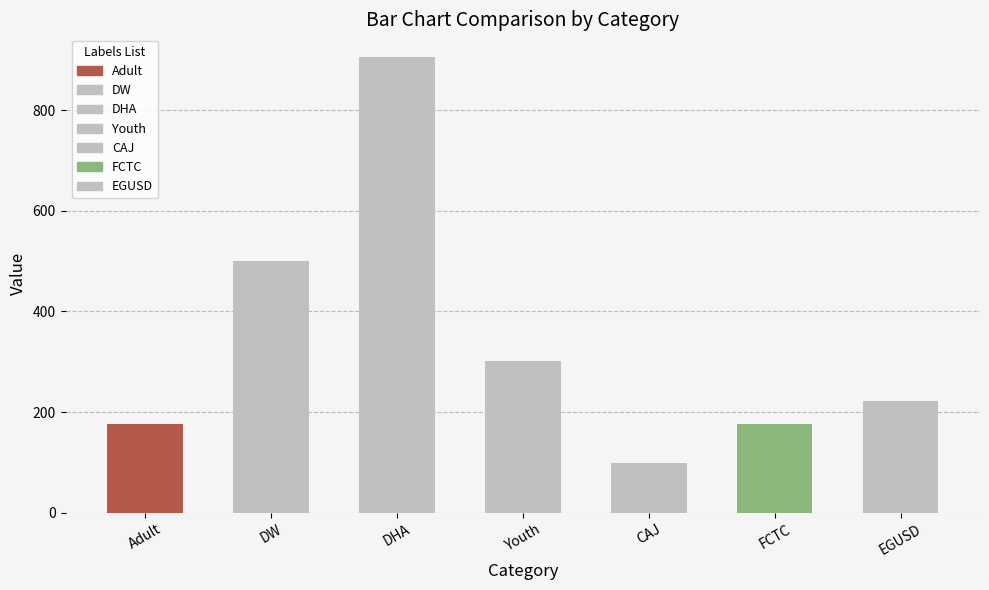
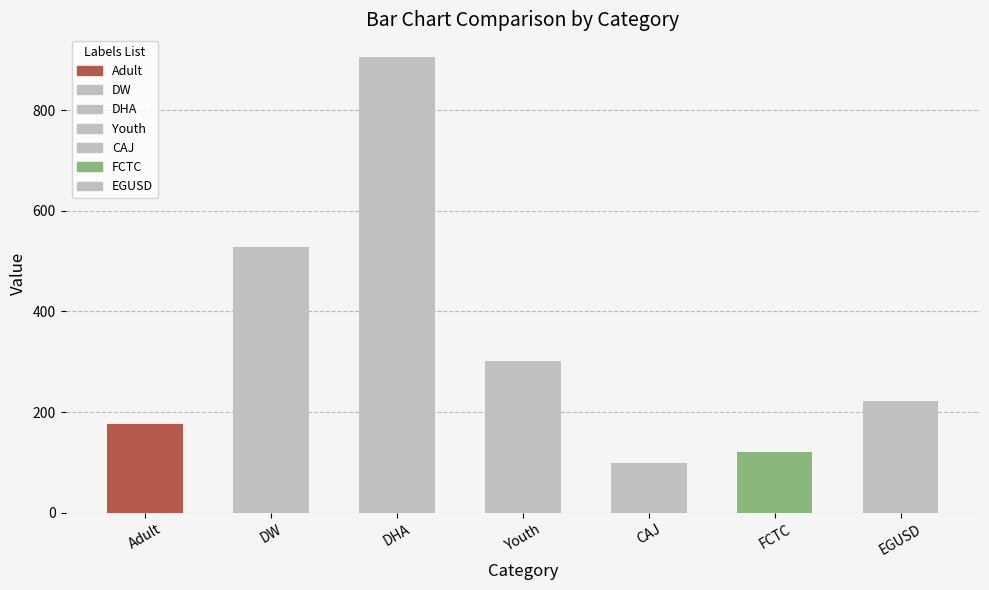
DW: 500 -> 530
FCTC: 180 -> 120
